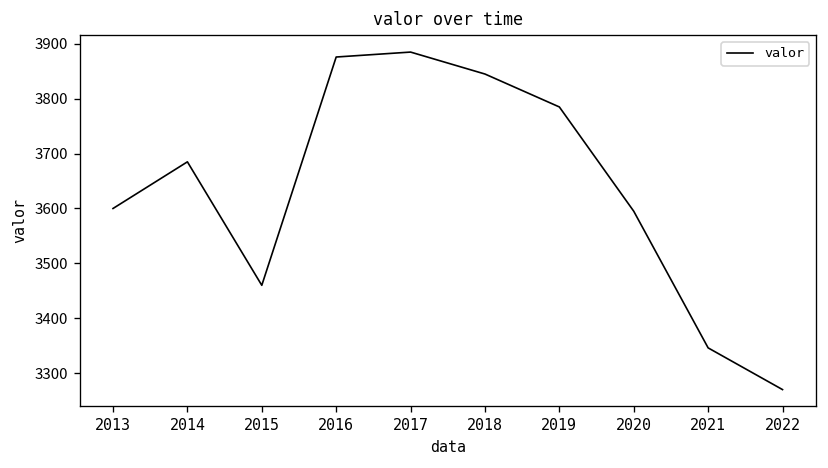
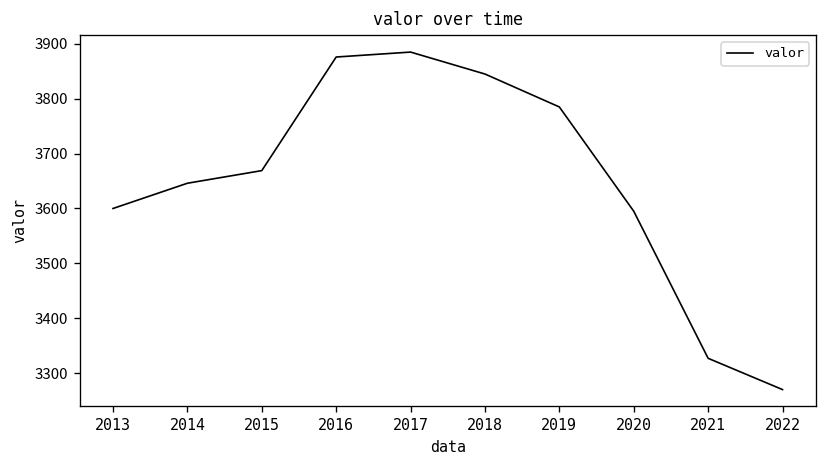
2014: 3690 -> 3650
2015: 3460 -> 3670
2021: 3350 -> 3330
